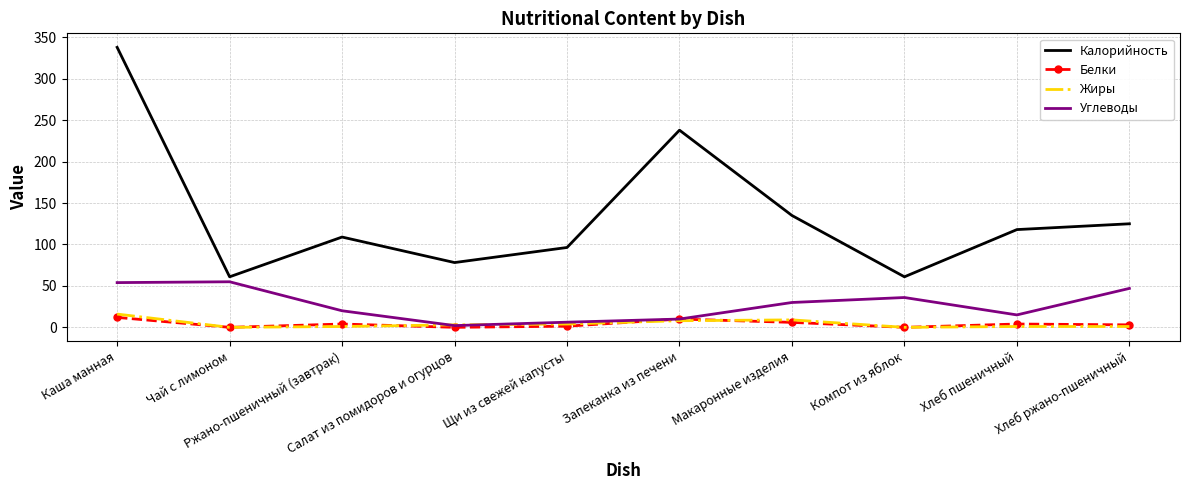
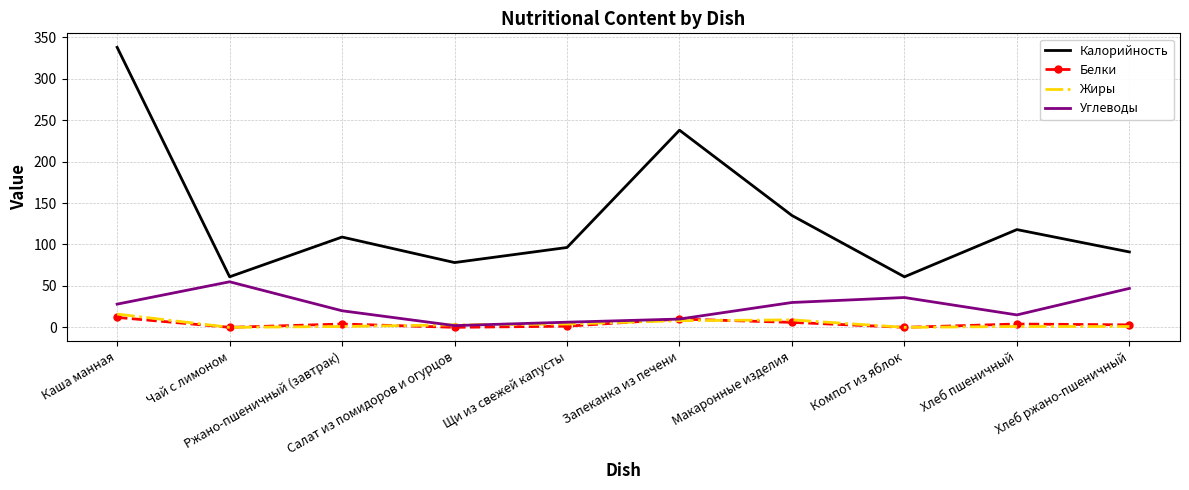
Углеводы, Каша манная: 50 -> 30
Калорийность, Хлеб ржано-пшеничный: 130 -> 90
